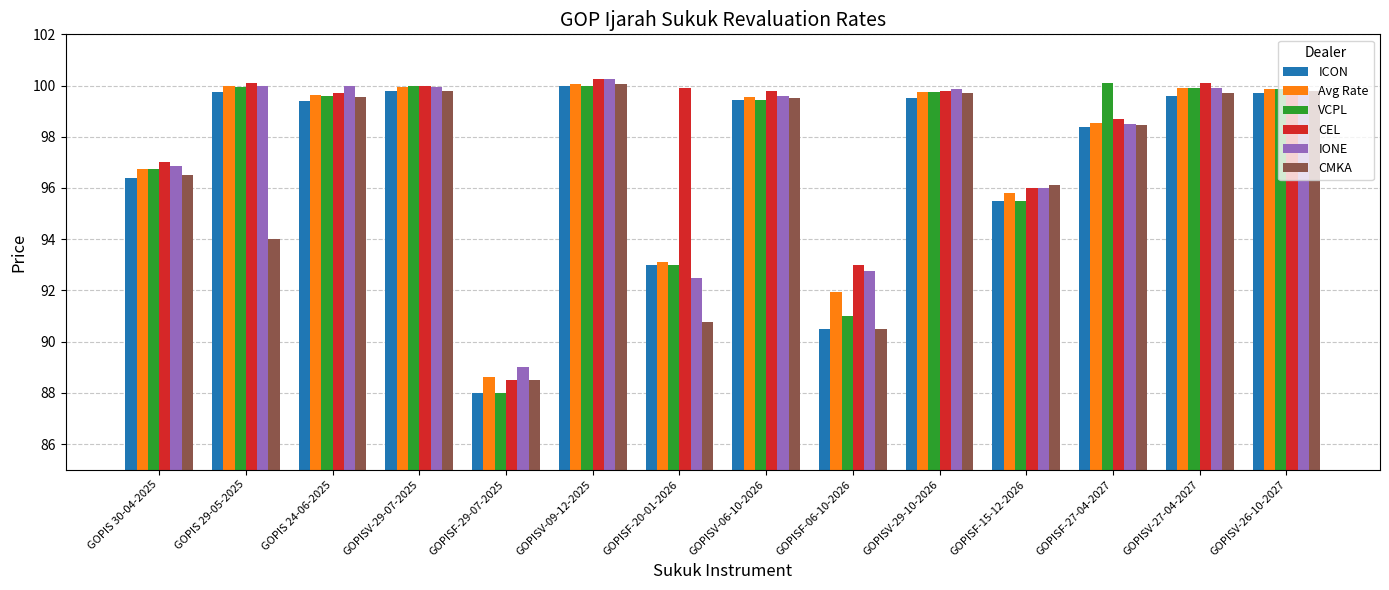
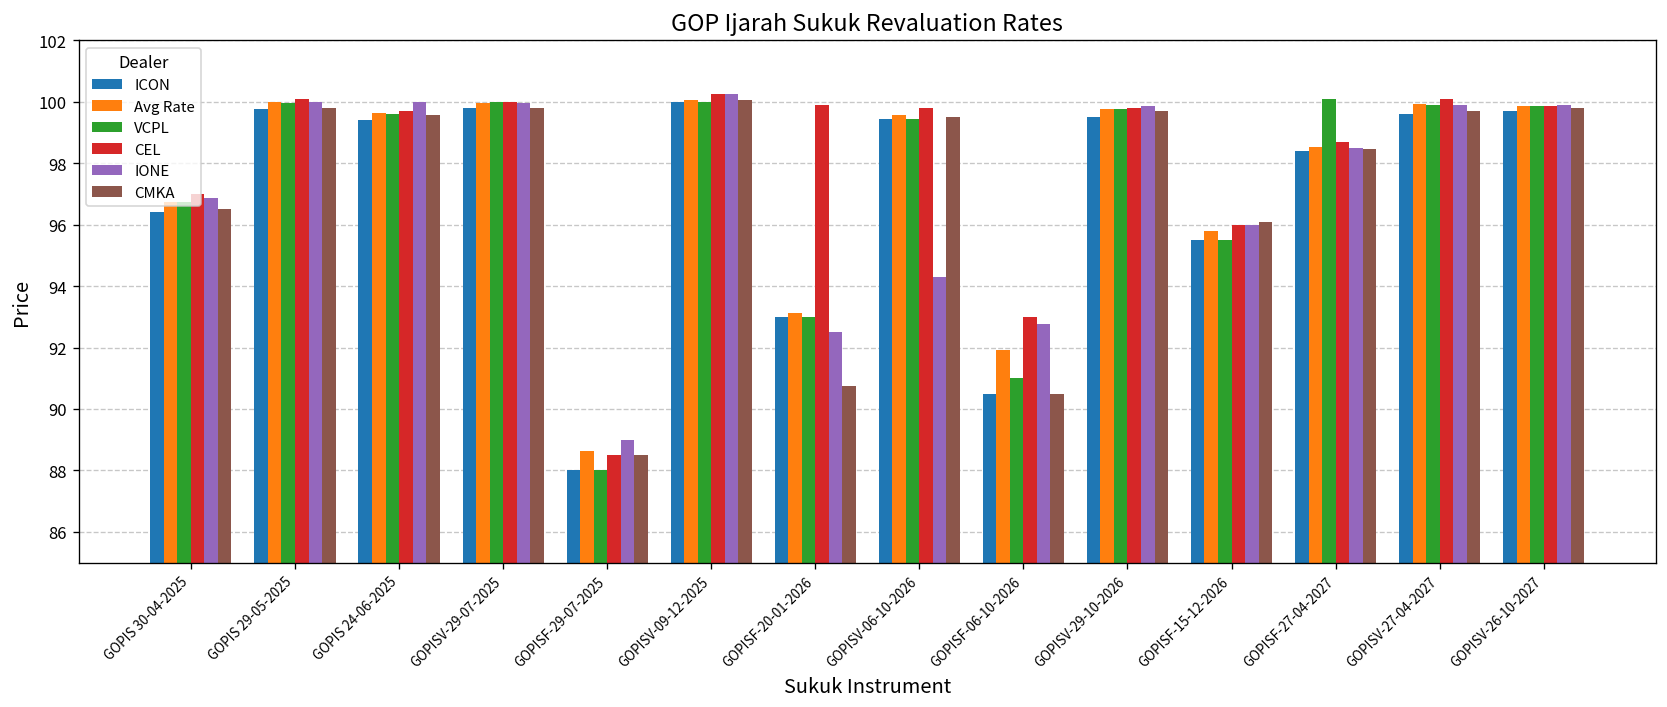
CMKA, GOPIS 29-05-2025: 94.0 -> 99.8
IONE, GOPISV-06-10-2026: 99.6 -> 94.3
